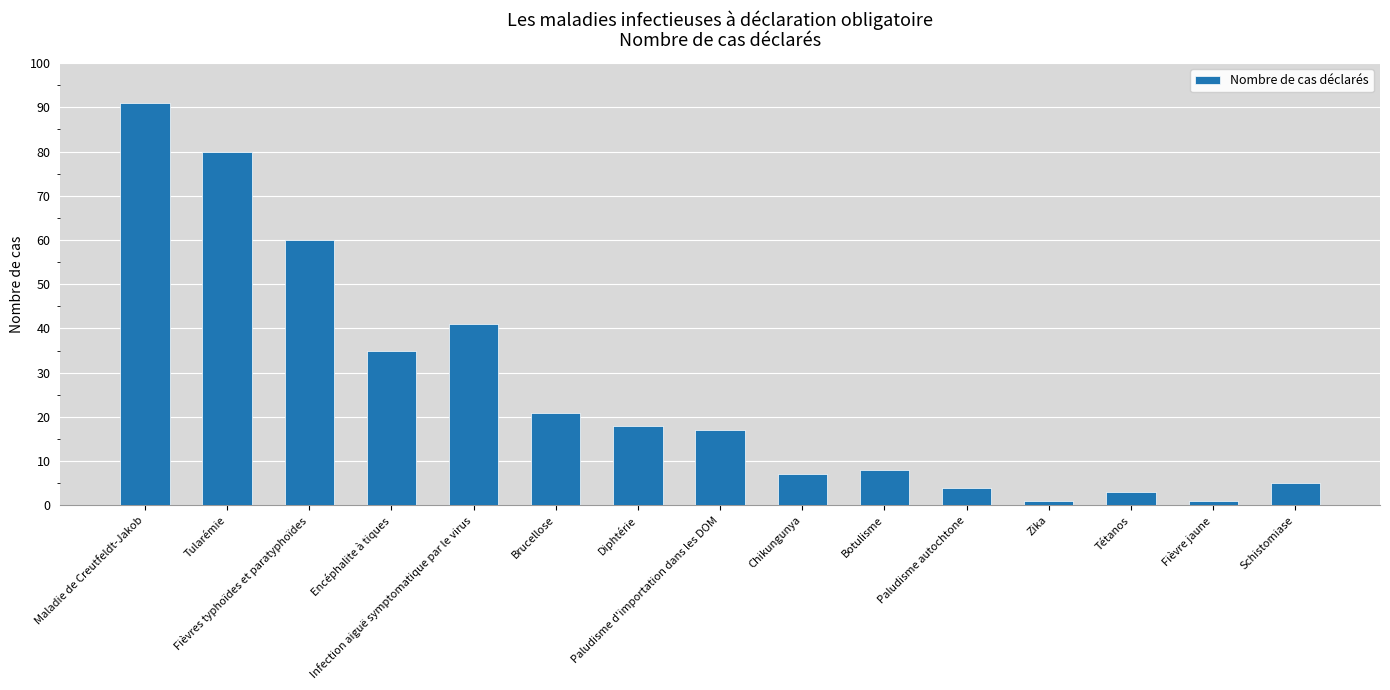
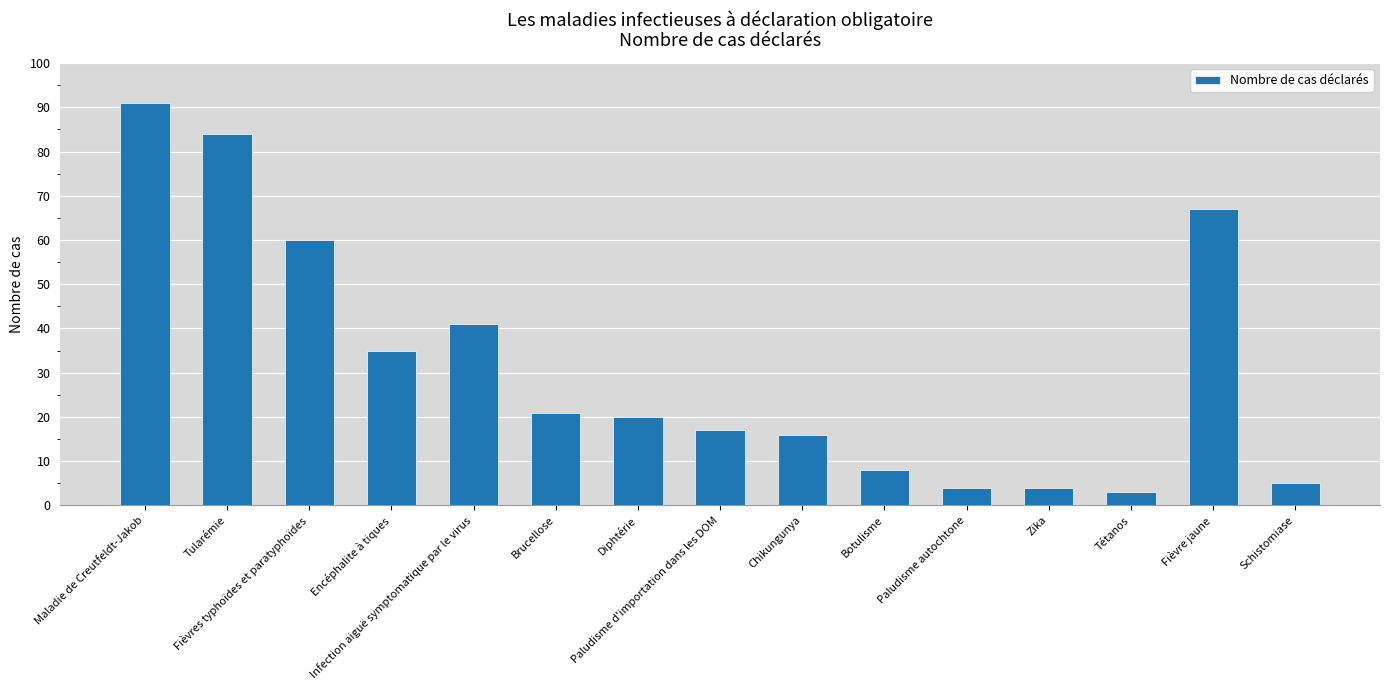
Tularémie: 80 -> 84
Diphtérie: 18 -> 20
Chikungunya: 7 -> 16
Zika: 1 -> 4
Fièvre jaune: 1 -> 67
